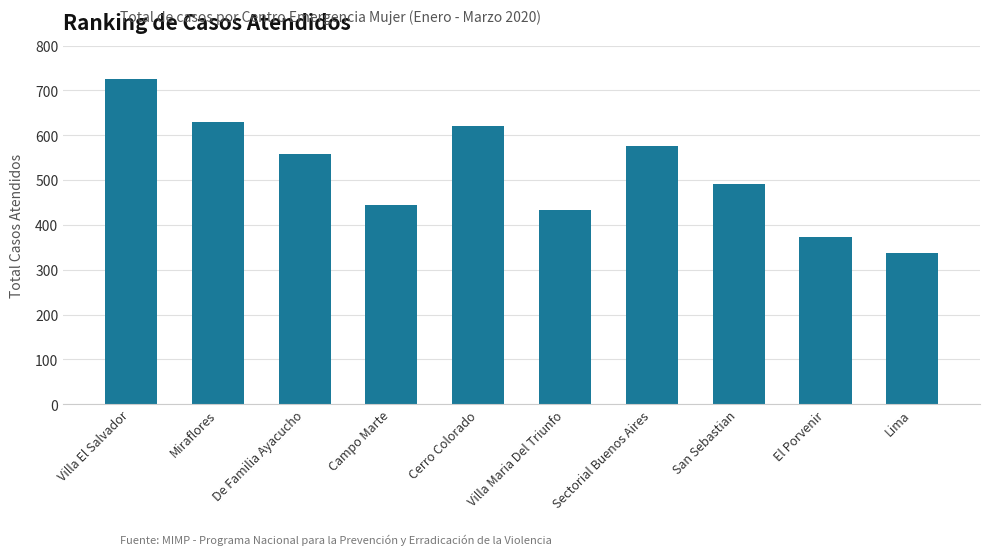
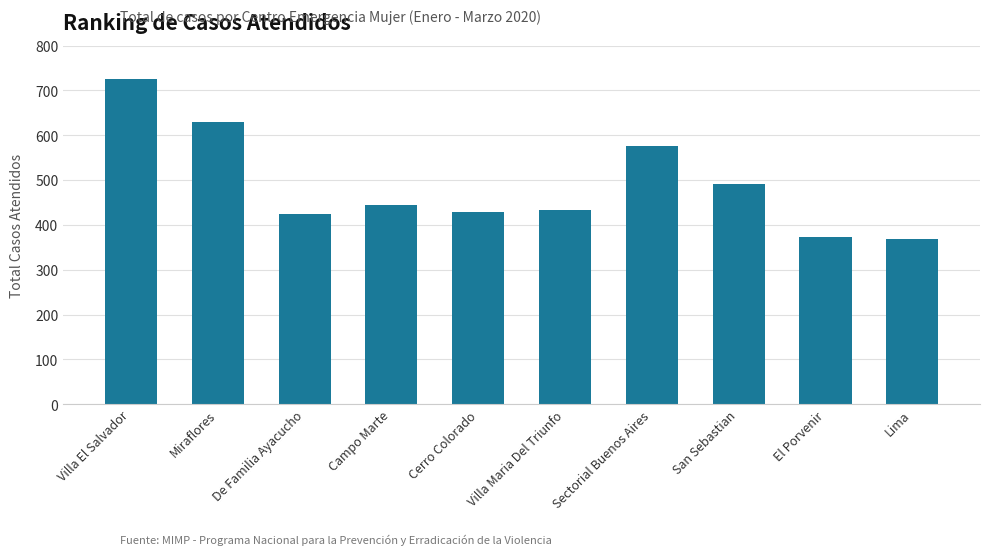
De Familia Ayacucho: 560 -> 420
Cerro Colorado: 620 -> 430
Lima: 340 -> 370
